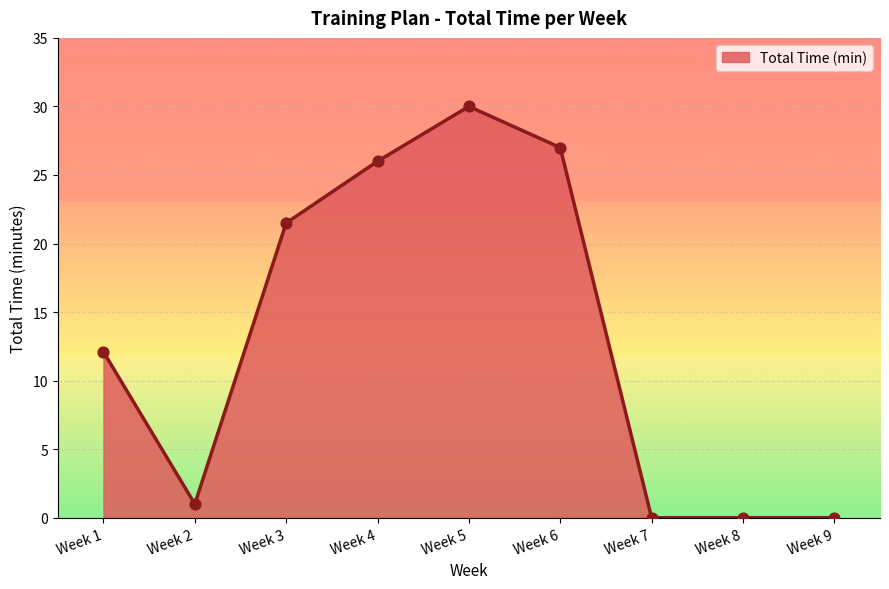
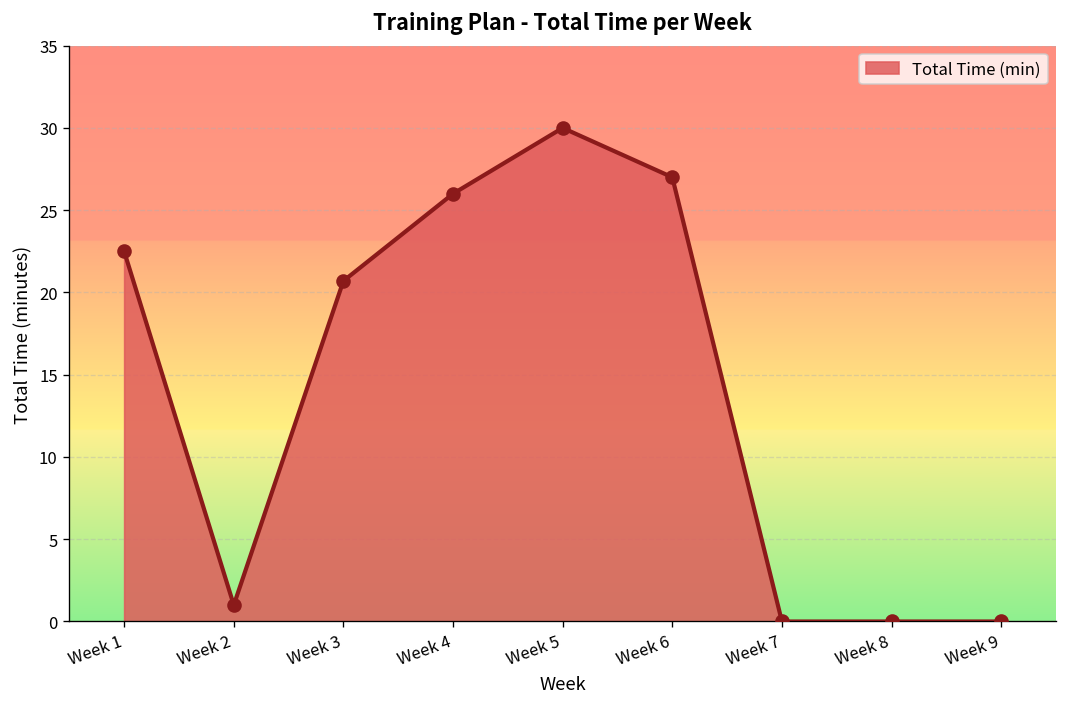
Week 1: 12.1 -> 22.5
Week 3: 21.5 -> 20.7
